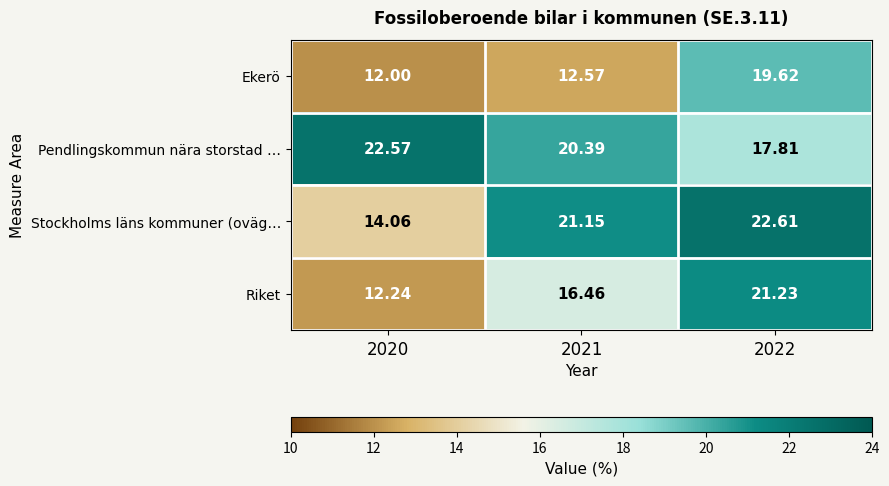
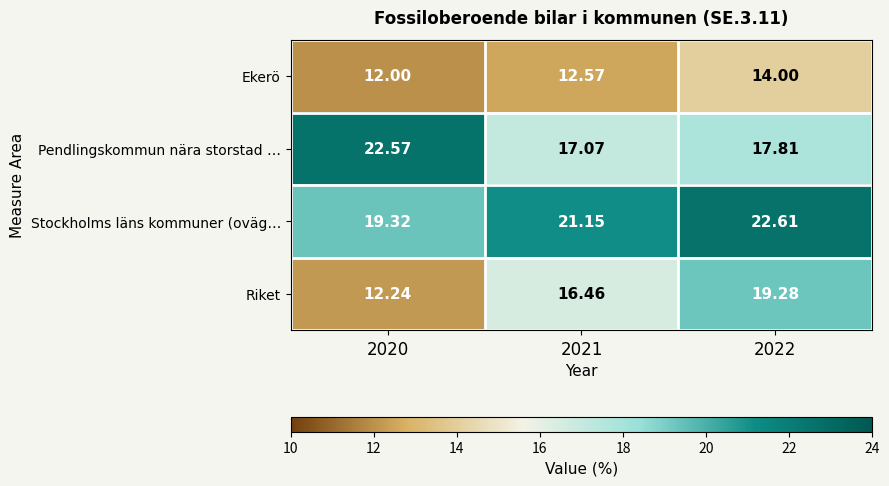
Ekerö, 2022: 19.62 -> 14.00
Pendlingskommun nära storstad …, 2021: 20.39 -> 17.07
Stockholms läns kommuner (oväg…, 2020: 14.06 -> 19.32
Riket, 2022: 21.23 -> 19.28
